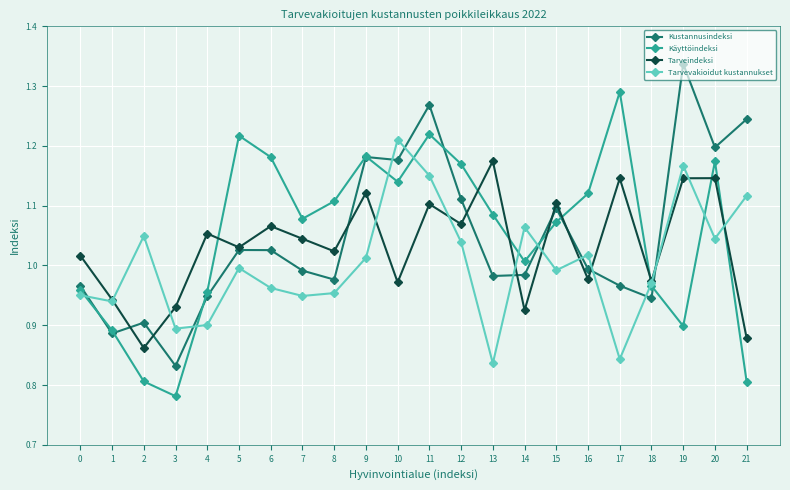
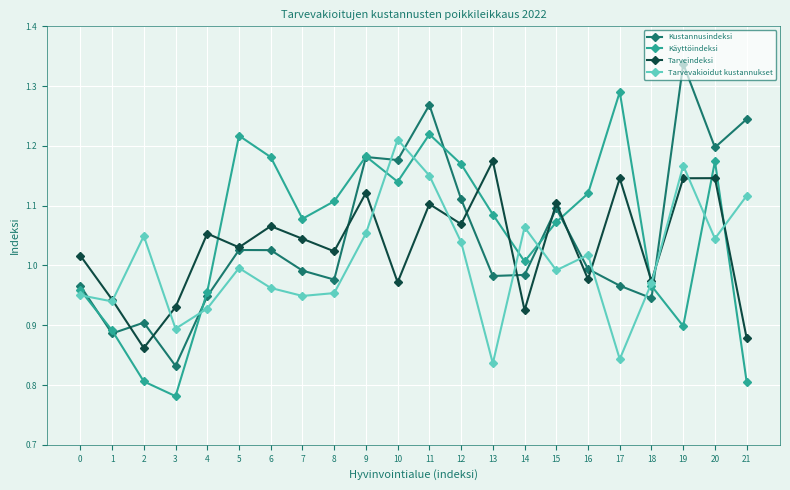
Tarvevakioidut kustannukset, 4: 0.90 -> 0.93
Tarvevakioidut kustannukset, 9: 1.01 -> 1.05
